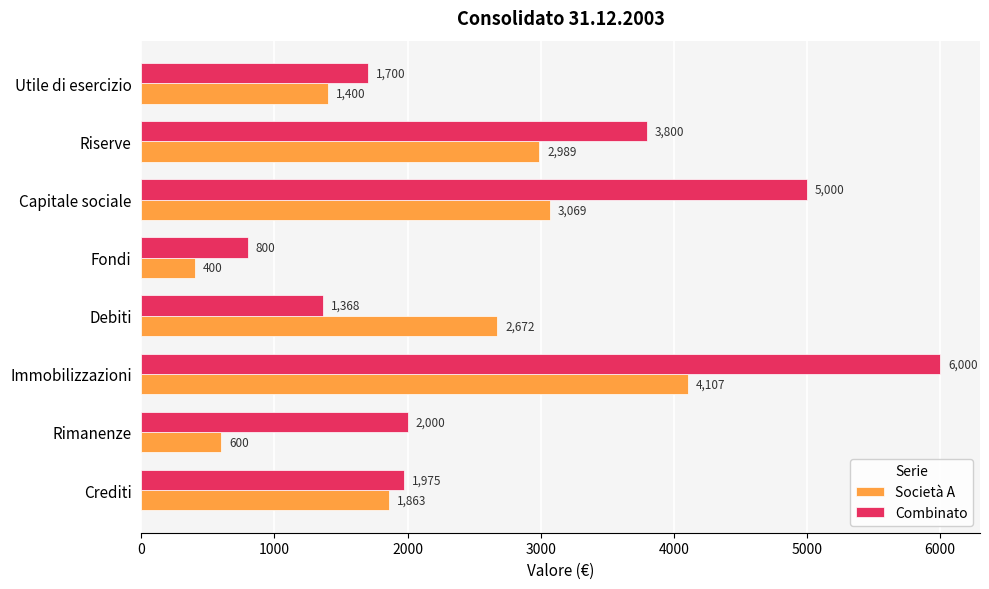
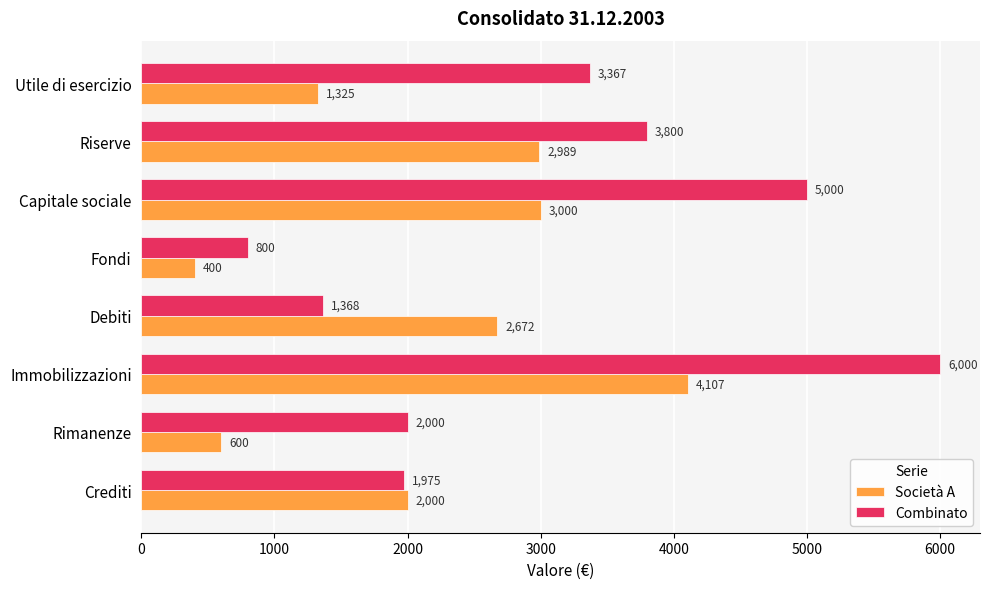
Combinato, Utile di esercizio: 1,700 -> 3,367
Società A, Utile di esercizio: 1,400 -> 1,325
Società A, Capitale sociale: 3,069 -> 3,000
Società A, Crediti: 1,863 -> 2,000
